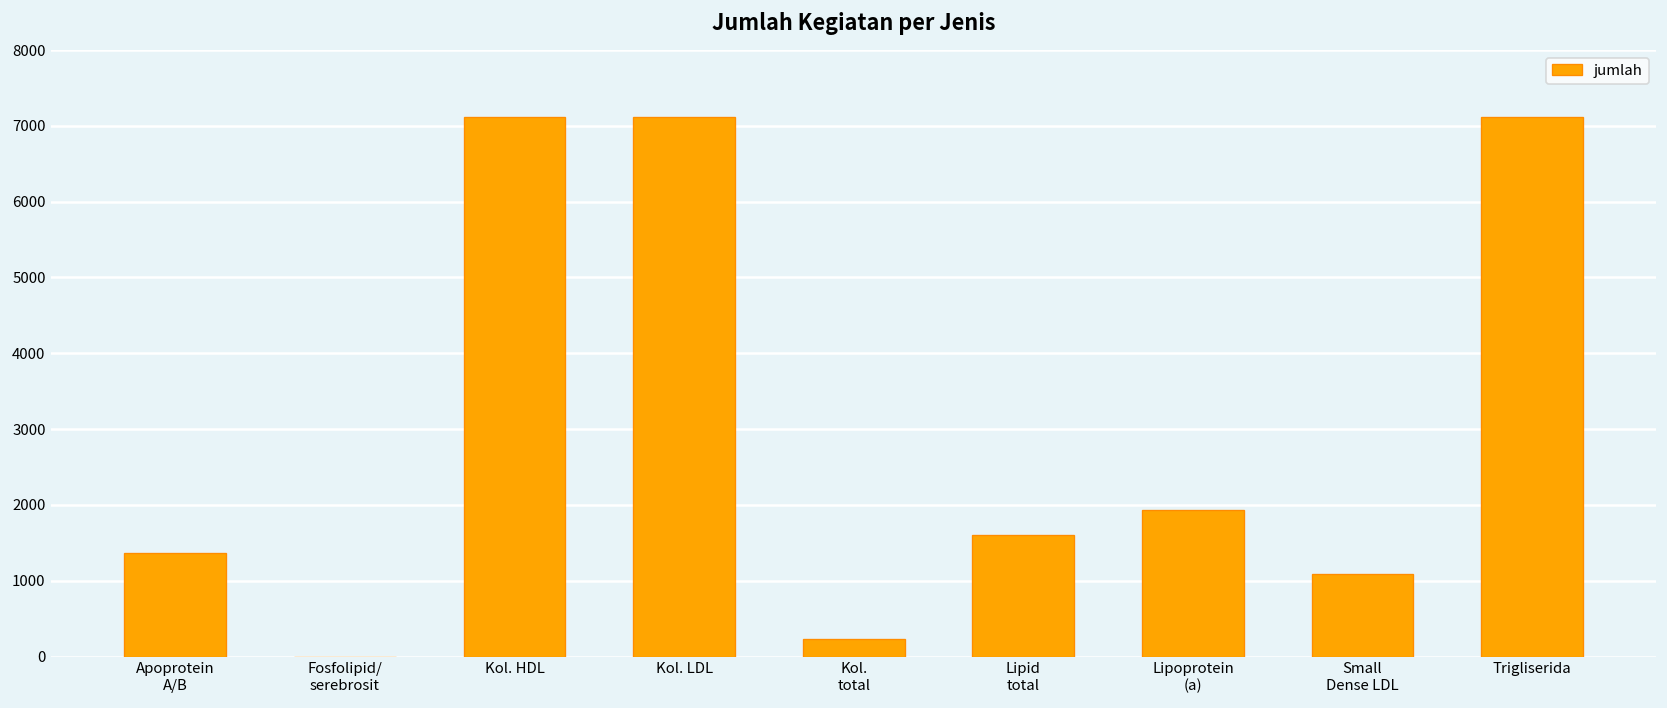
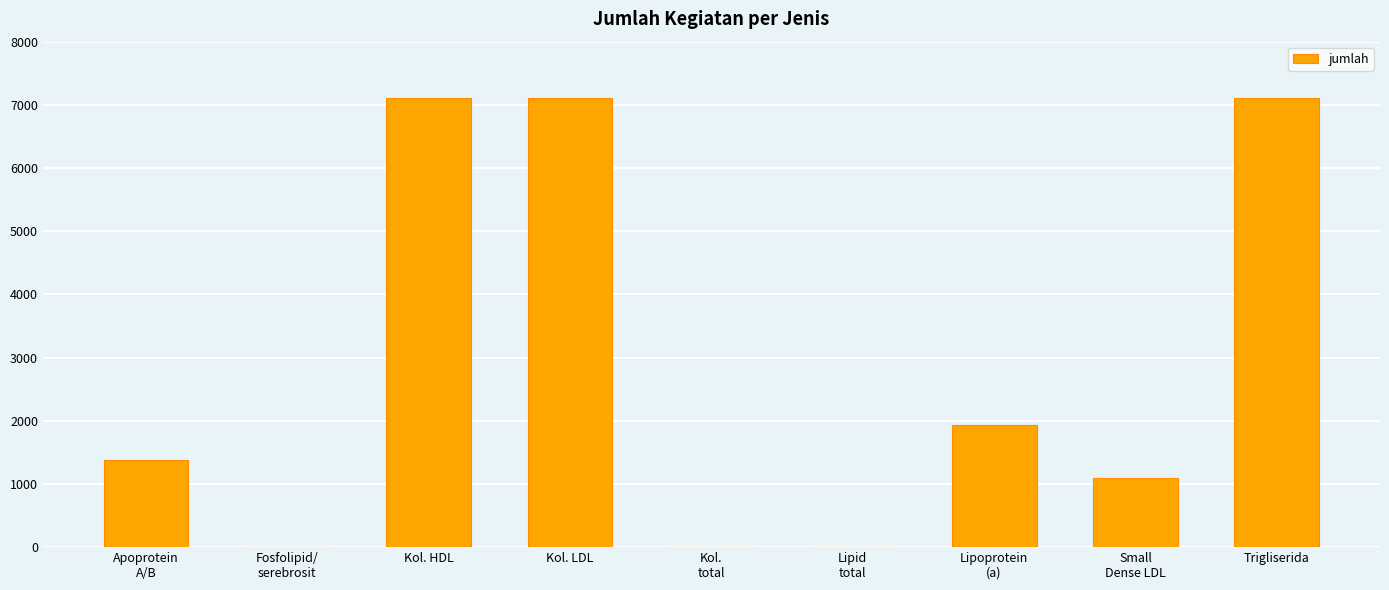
Kol. total: 200 -> 0
Lipid total: 1600 -> 0
